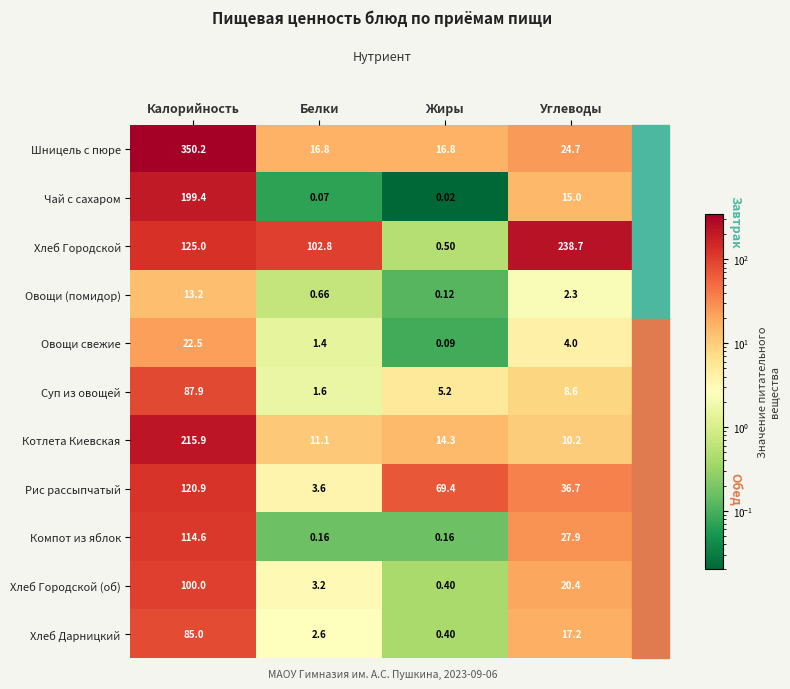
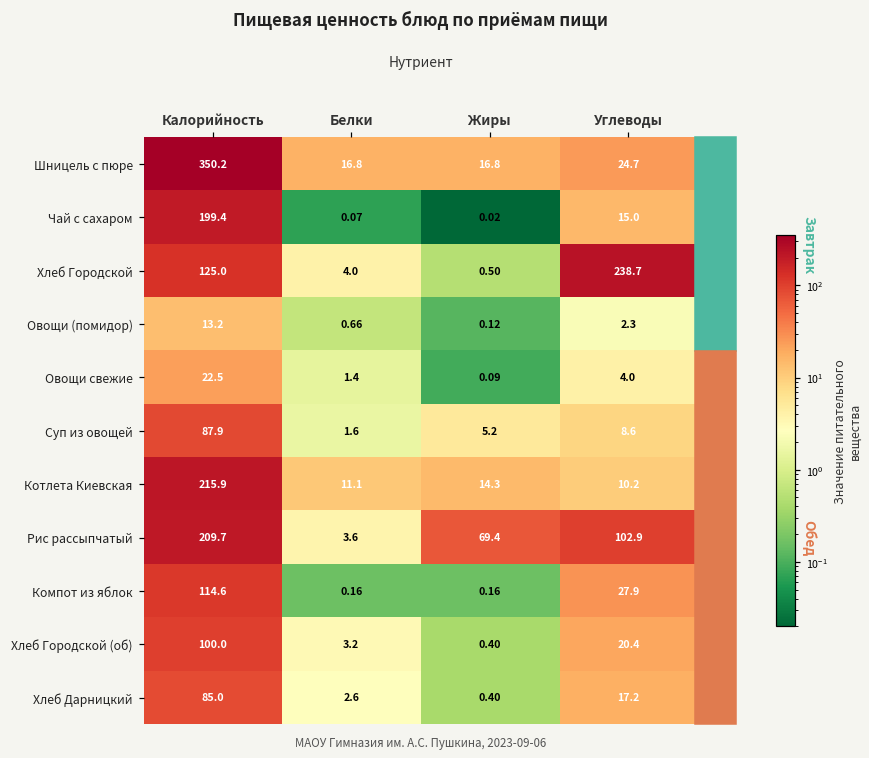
Хлеб Городской, Белки: 102.8 -> 4.0
Рис рассыпчатый, Калорийность: 120.9 -> 209.7
Рис рассыпчатый, Углеводы: 36.7 -> 102.9
